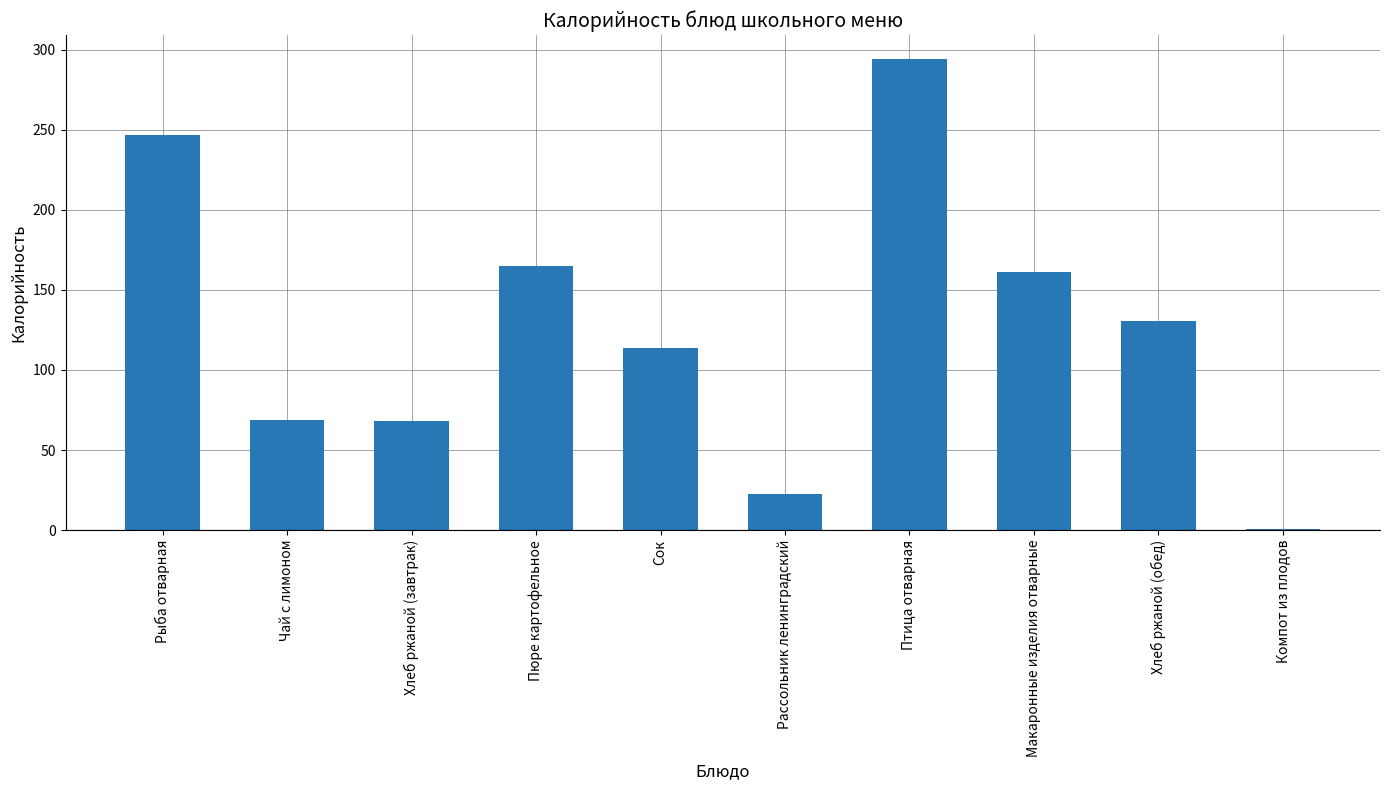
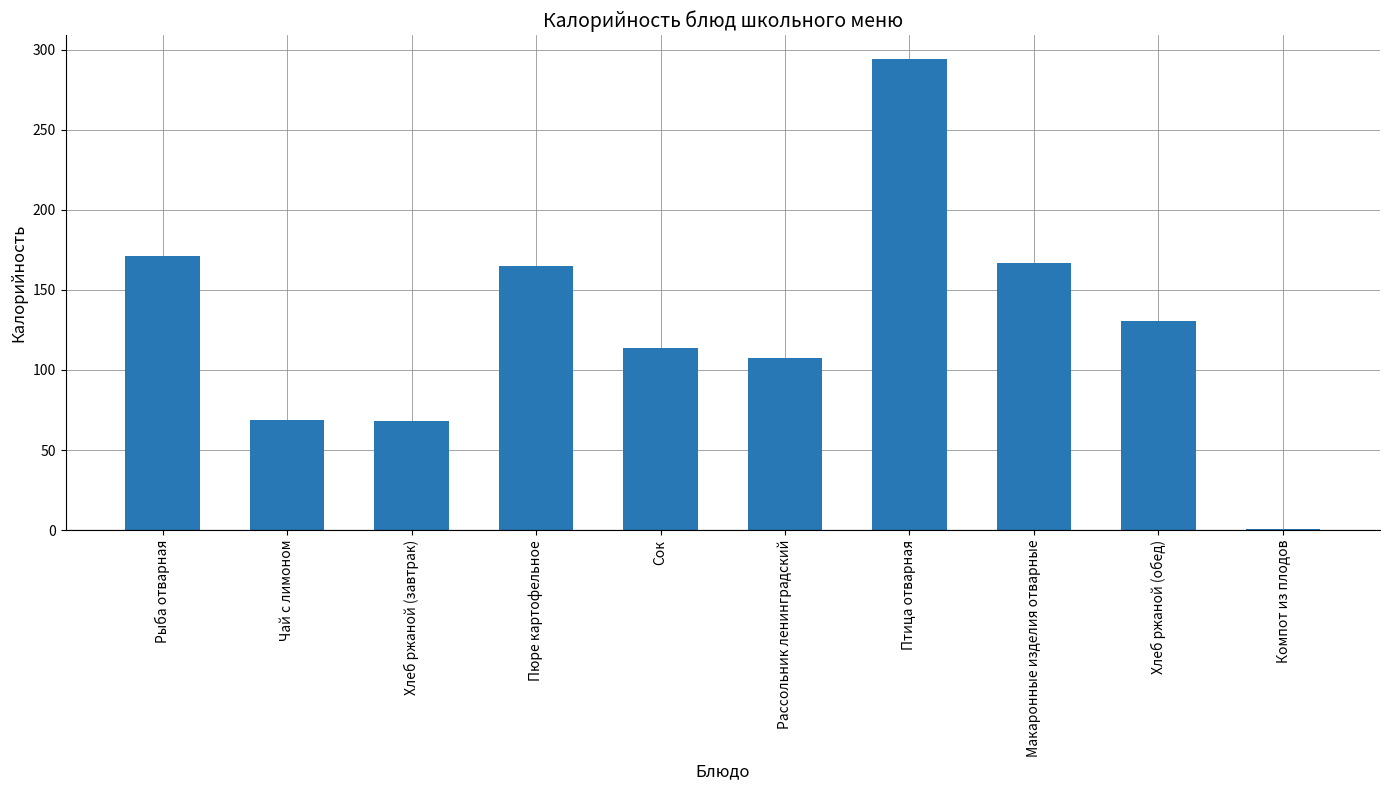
Рыба отварная: 247 -> 171
Рассольник ленинградский: 23 -> 107
Макаронные изделия отварные: 161 -> 167
